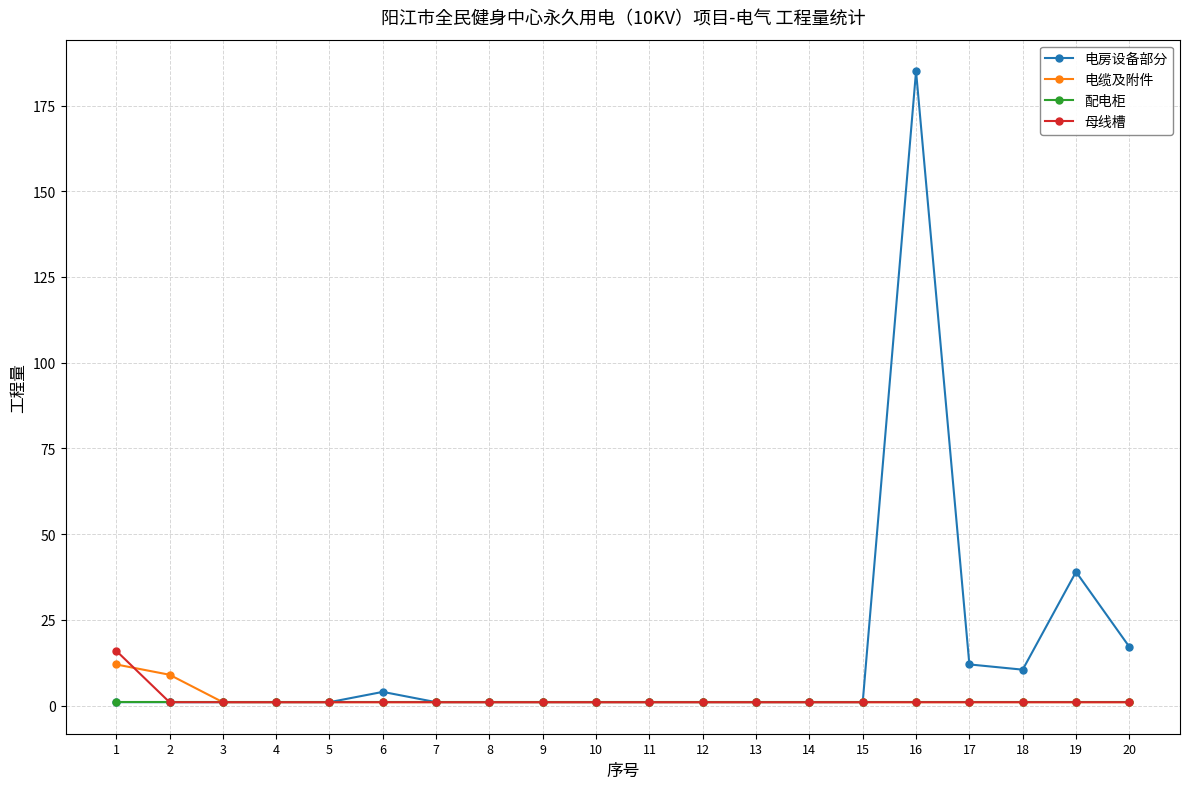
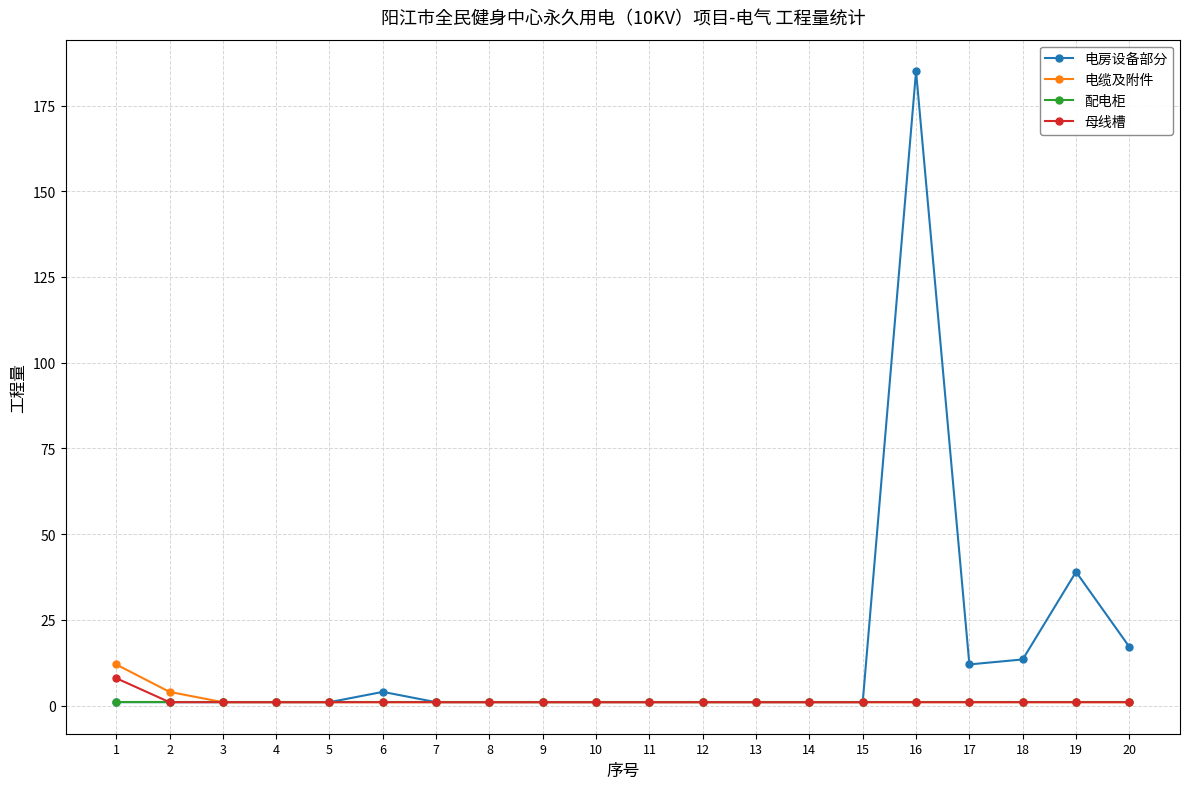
母线槽, 1: 16 -> 8
电缆及附件, 2: 9 -> 4
电房设备部分, 18: 10 -> 13
